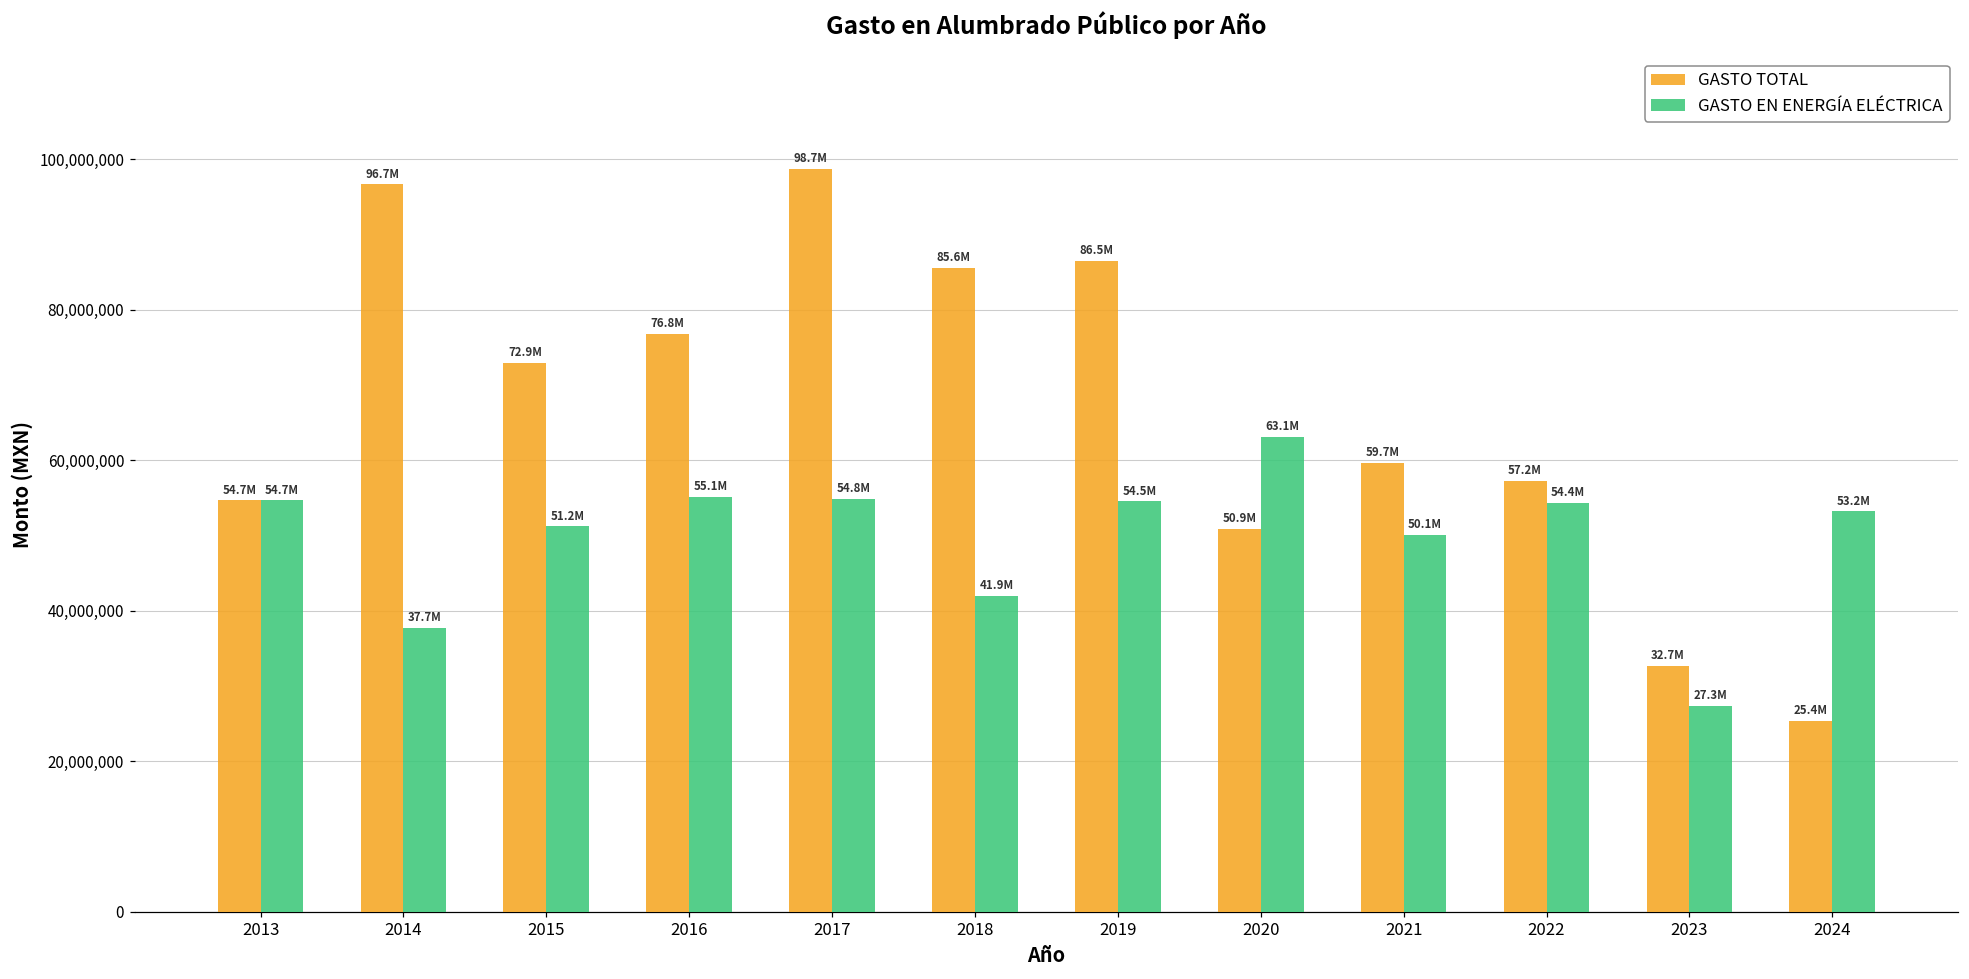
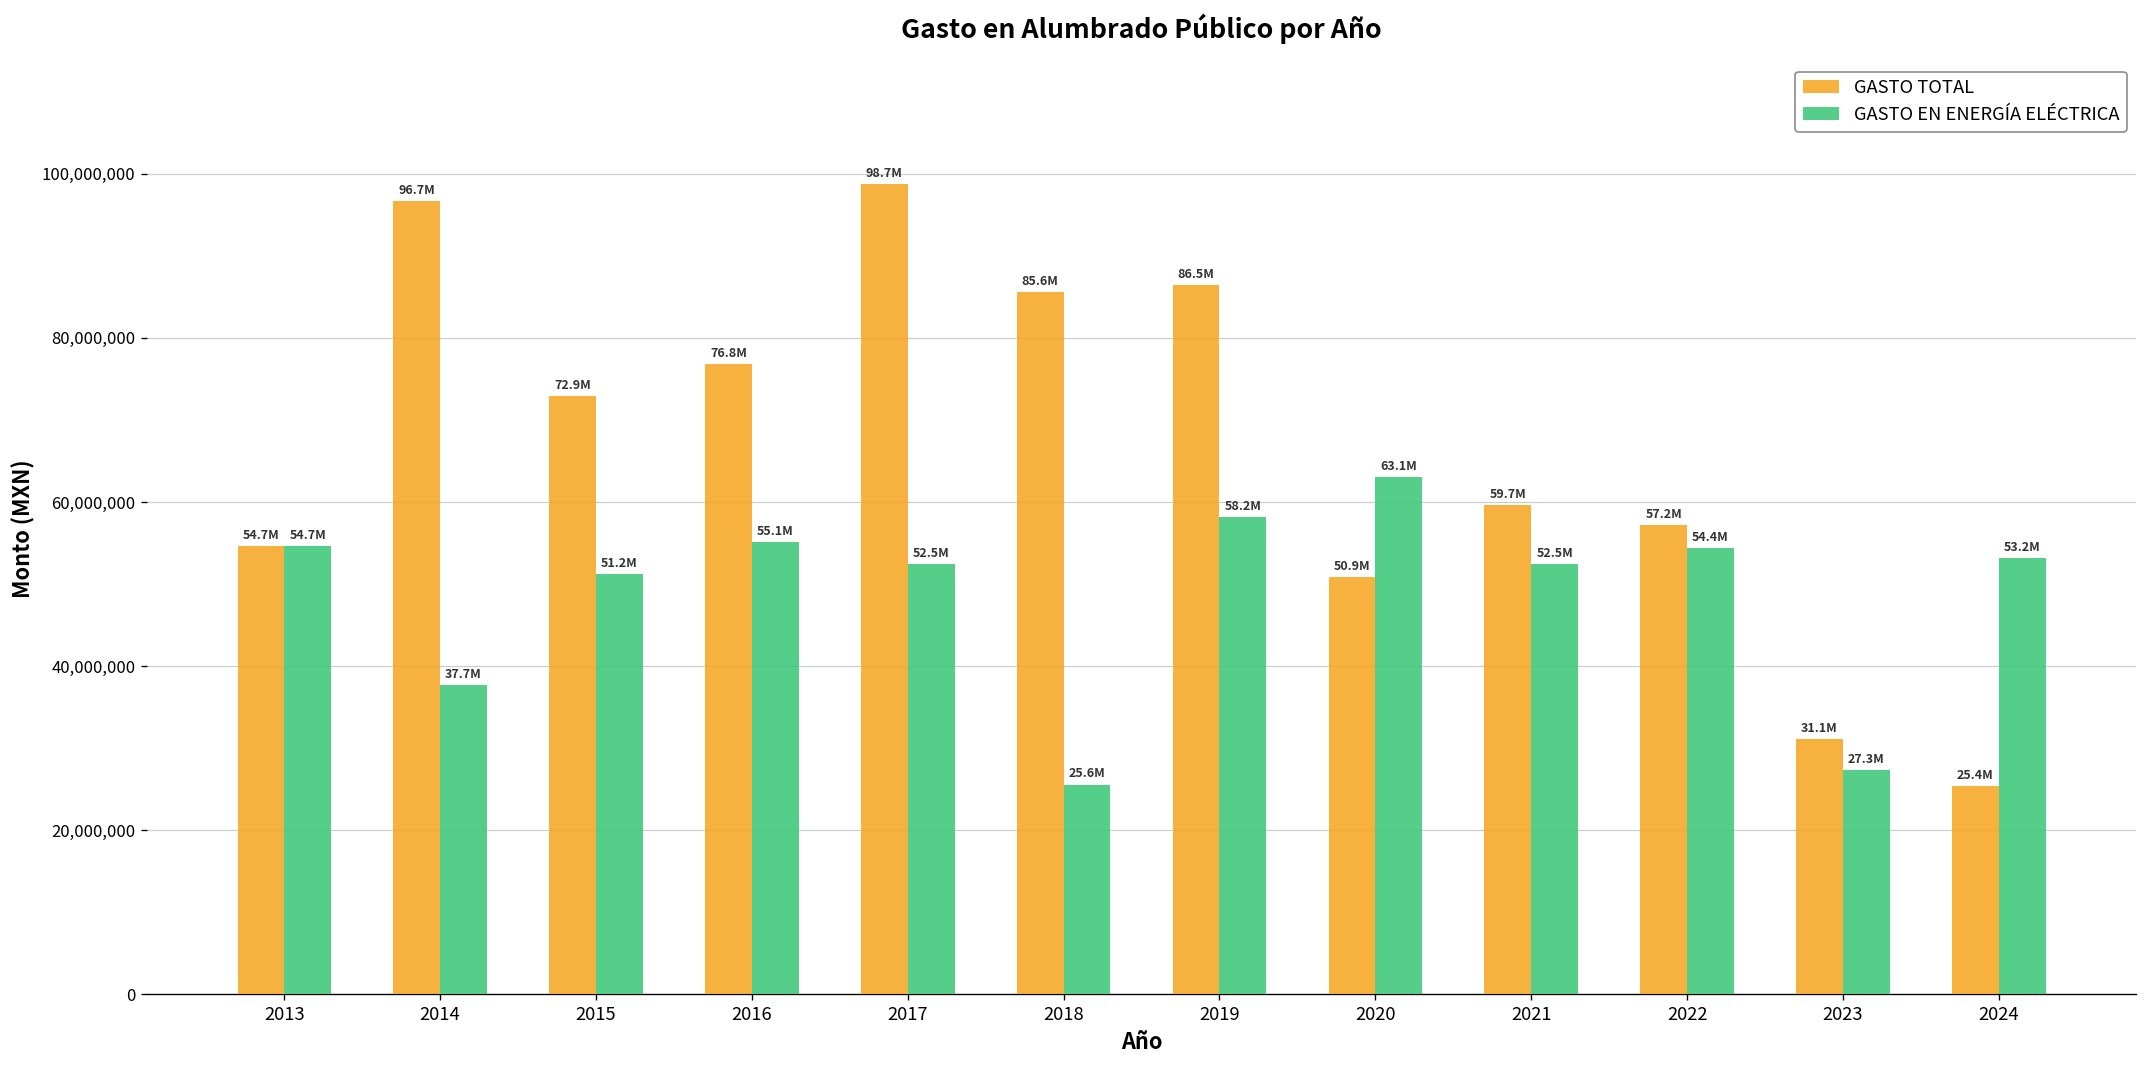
GASTO EN ENERGÍA ELÉCTRICA, 2017: 54.8M -> 52.5M
GASTO EN ENERGÍA ELÉCTRICA, 2018: 41.9M -> 25.6M
GASTO EN ENERGÍA ELÉCTRICA, 2019: 54.5M -> 58.2M
GASTO EN ENERGÍA ELÉCTRICA, 2021: 50.1M -> 52.5M
GASTO TOTAL, 2023: 32.7M -> 31.1M
